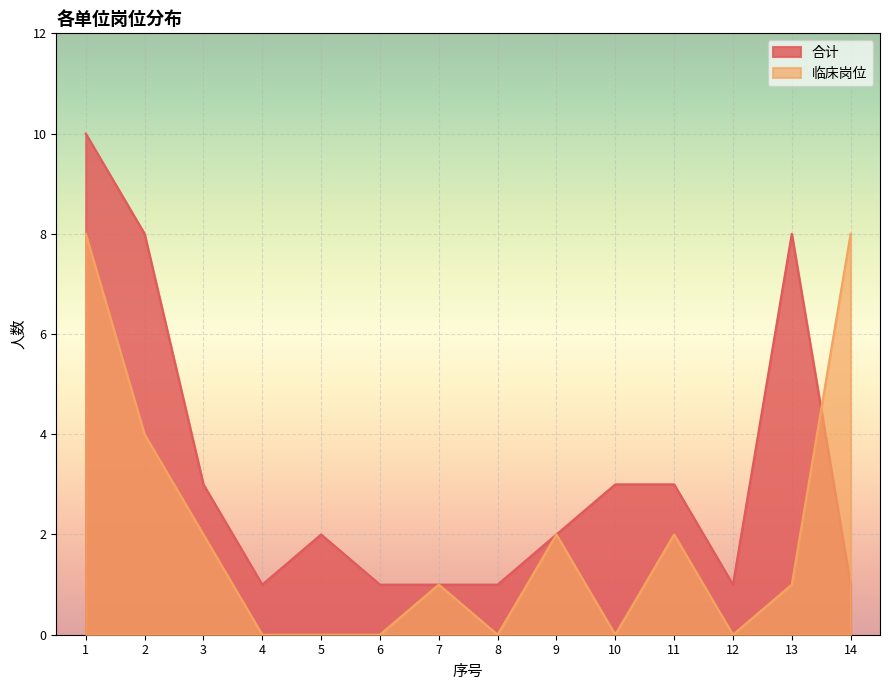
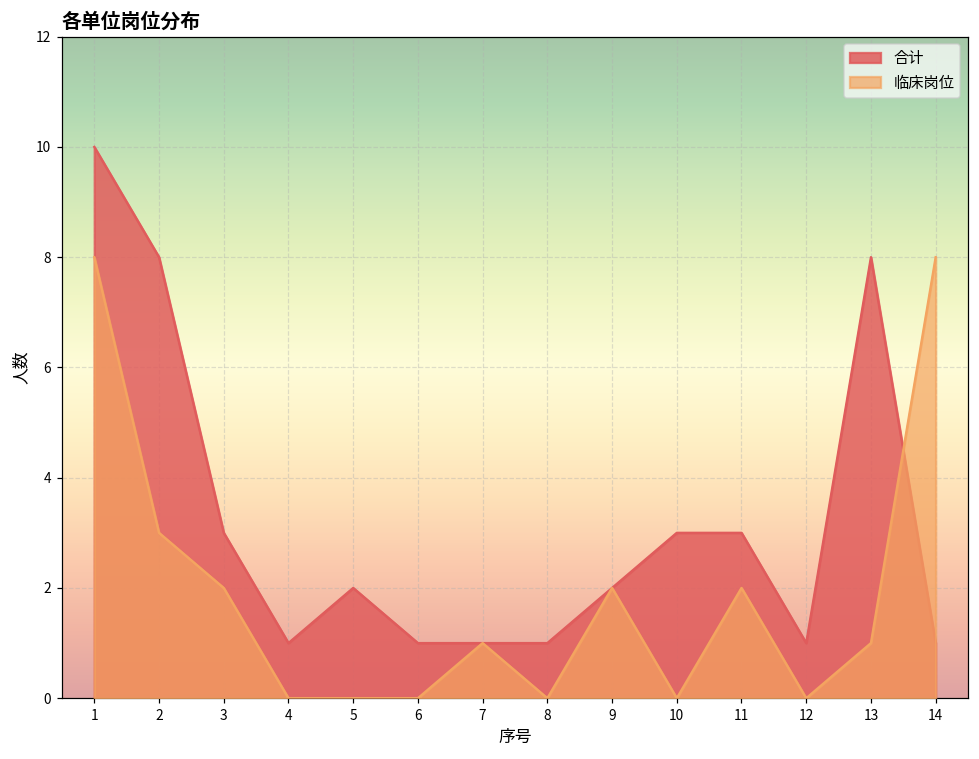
临床岗位, 2: 4 -> 3
